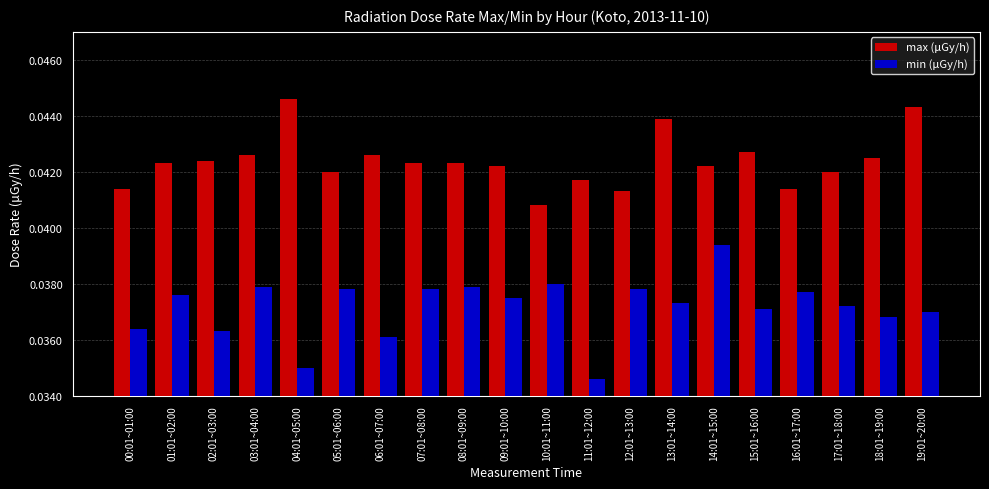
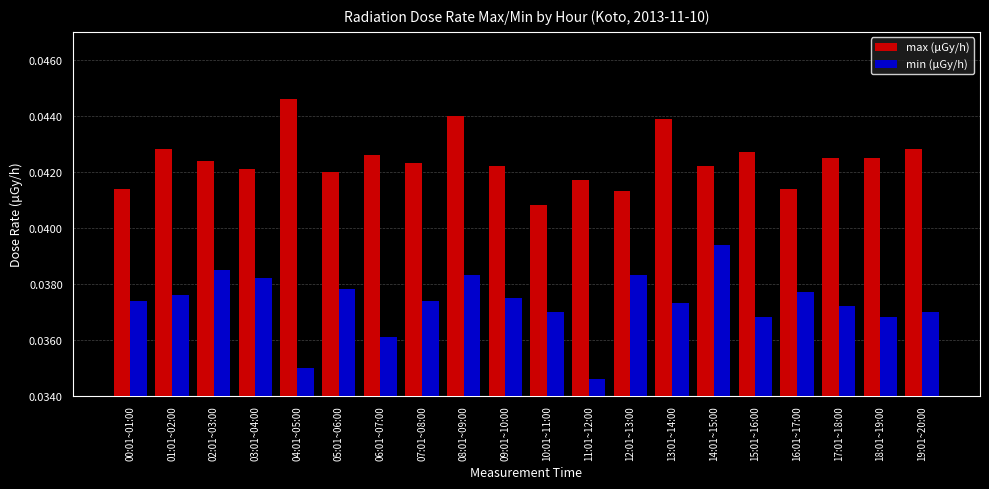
min (μGy/h), 00:01~01:00: 0.0364 -> 0.0374
max (μGy/h), 01:01~02:00: 0.0423 -> 0.0428
min (μGy/h), 02:01~03:00: 0.0363 -> 0.0385
max (μGy/h), 03:01~04:00: 0.0426 -> 0.0421
min (μGy/h), 03:01~04:00: 0.0379 -> 0.0382
min (μGy/h), 07:01~08:00: 0.0378 -> 0.0374
max (μGy/h), 08:01~09:00: 0.0423 -> 0.0440
min (μGy/h), 08:01~09:00: 0.0379 -> 0.0383
min (μGy/h), 10:01~11:00: 0.038 -> 0.037
min (μGy/h), 12:01~13:00: 0.0378 -> 0.0383
min (μGy/h), 15:01~16:00: 0.0371 -> 0.0368
max (μGy/h), 17:01~18:00: 0.0420 -> 0.0425
max (μGy/h), 19:01~20:00: 0.0443 -> 0.0428
